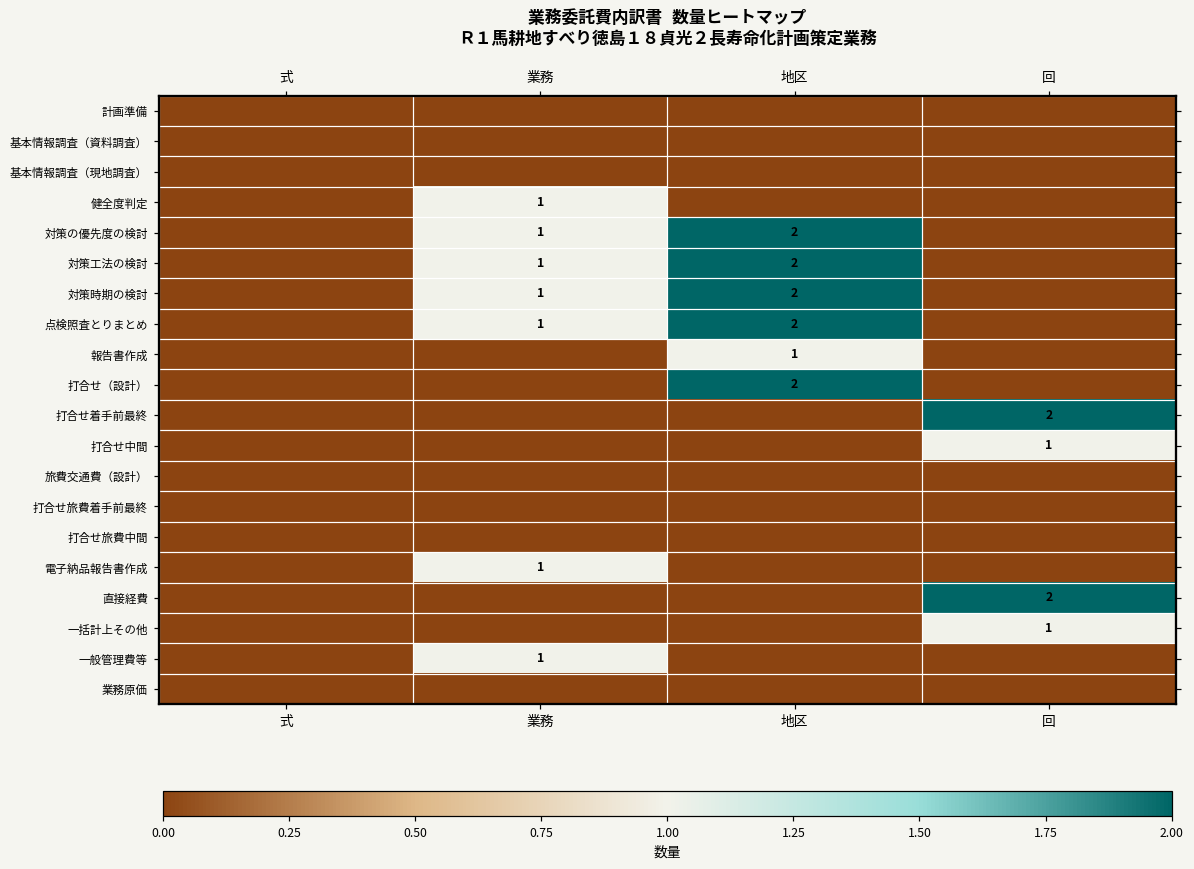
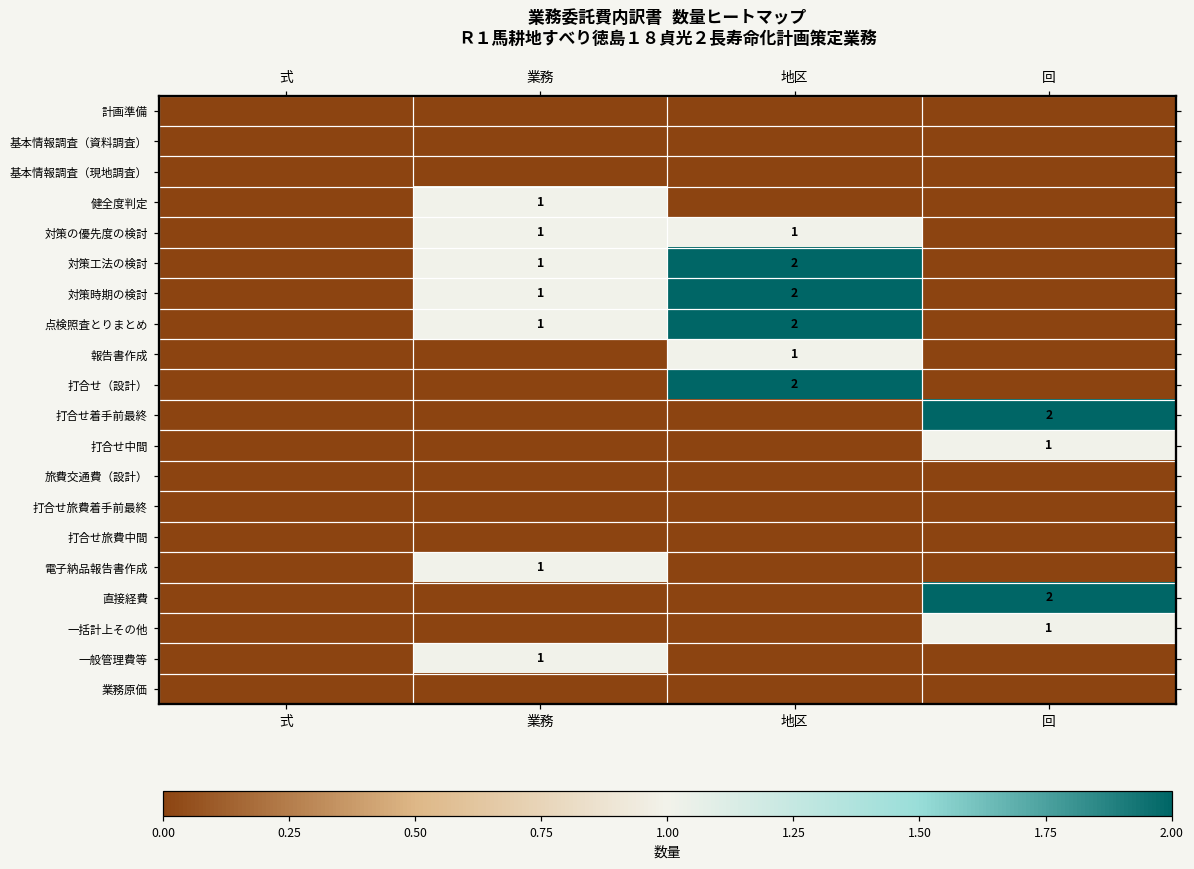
対策の優先度の検討, 地区: 2 -> 1
